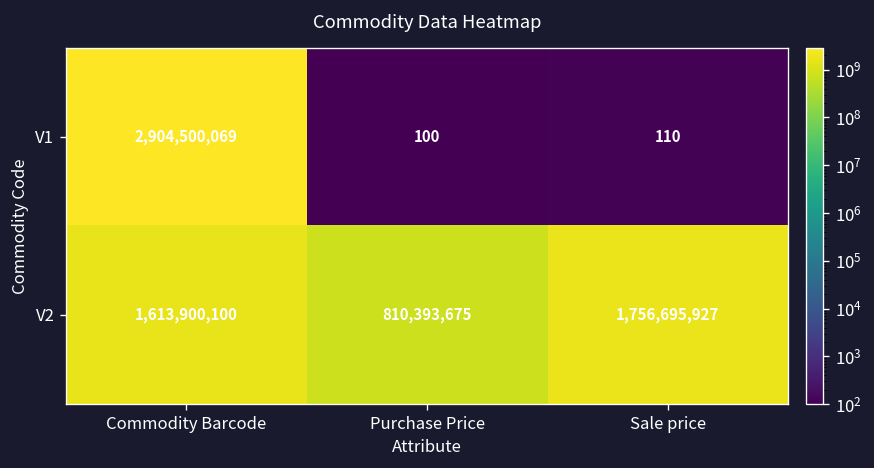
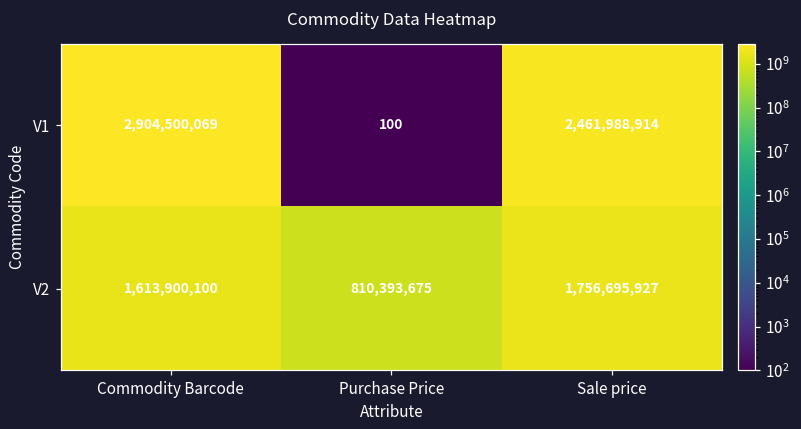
V1, Sale price: 110 -> 2,461,988,914
